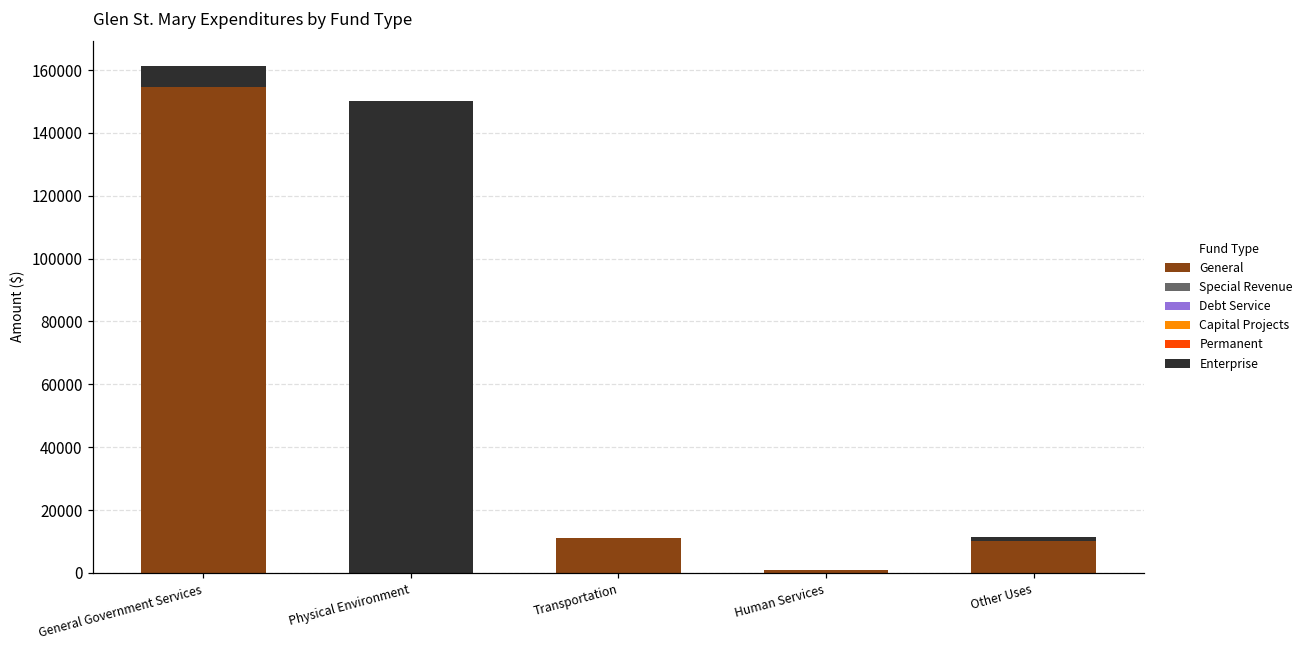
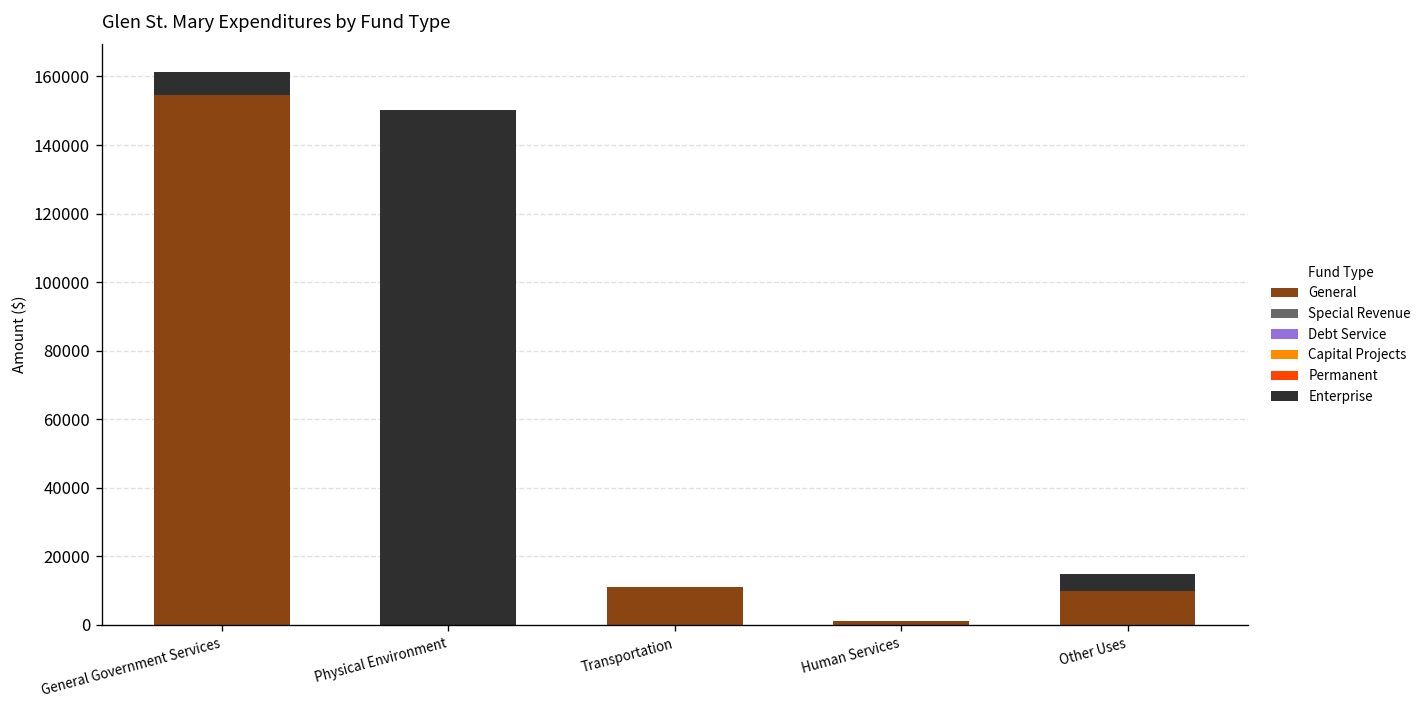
Enterprise, Other Uses: 2000 -> 5000
